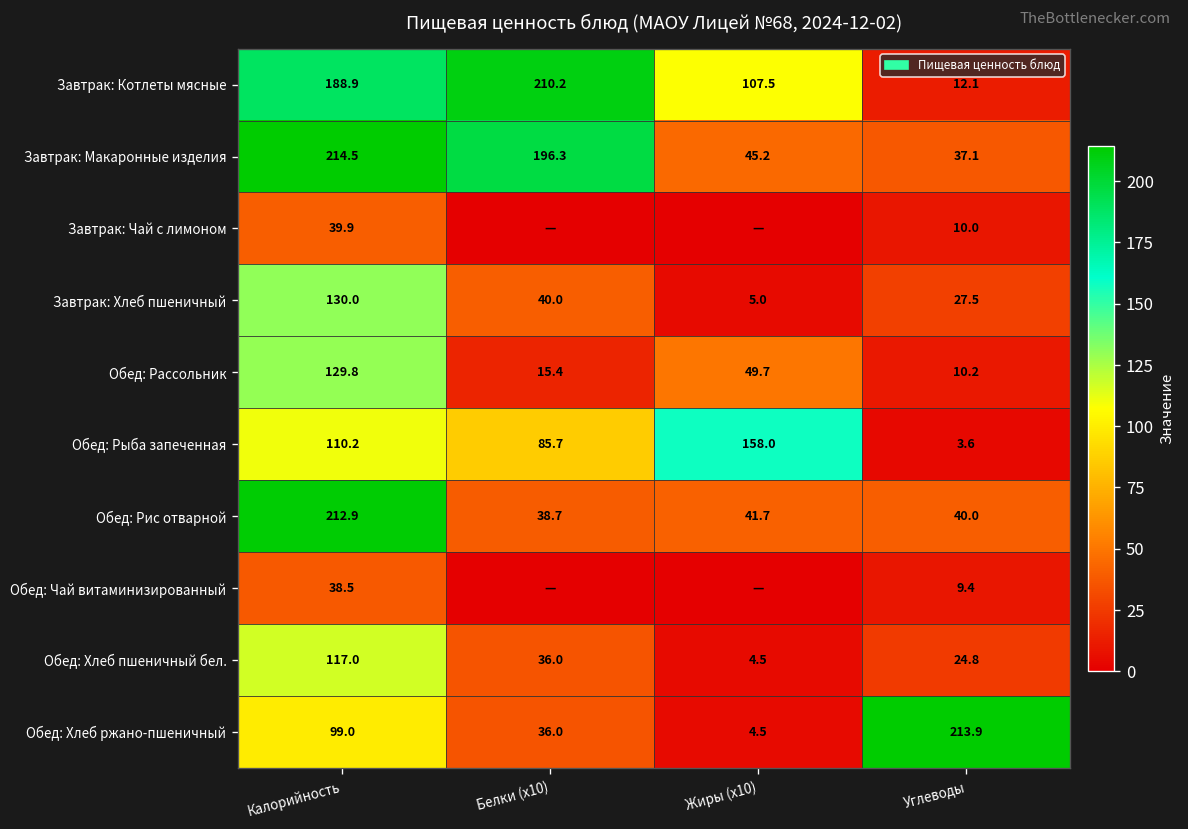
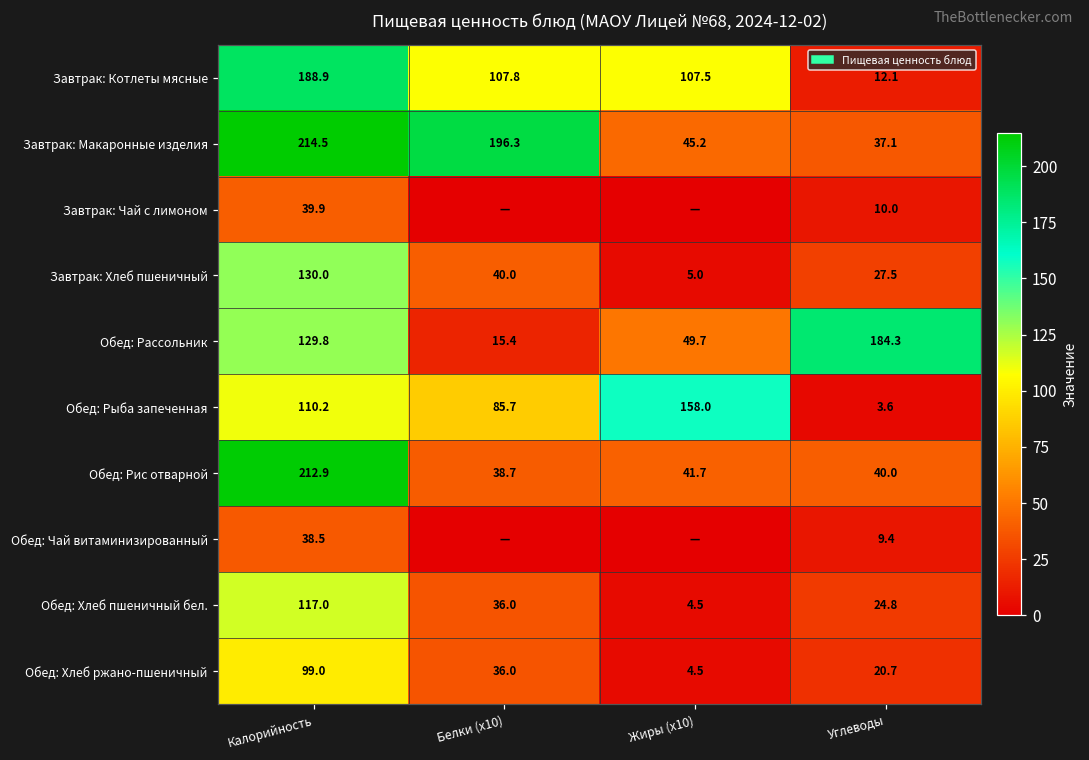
Завтрак: Котлеты мясные, Белки (x10): 210.2 -> 107.8
Обед: Рассольник, Углеводы: 10.2 -> 184.3
Обед: Хлеб ржано-пшеничный, Углеводы: 213.9 -> 20.7
